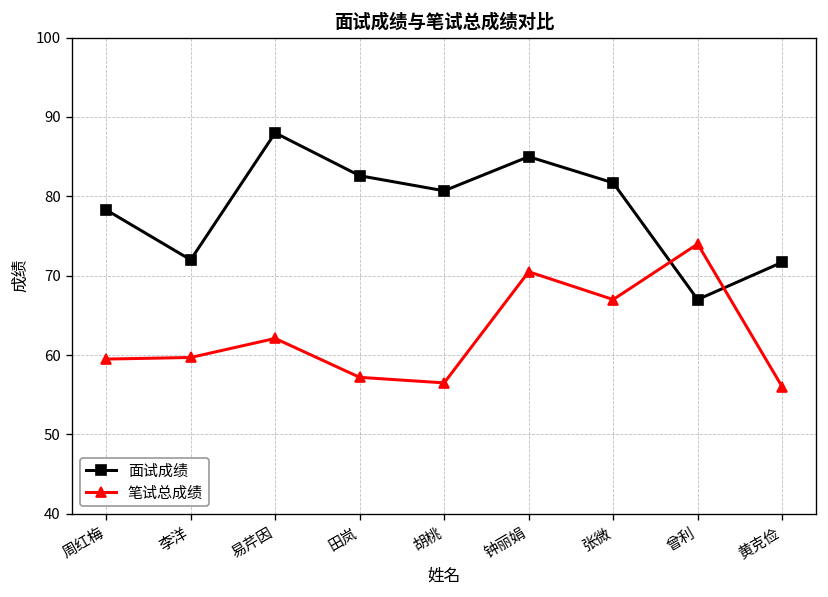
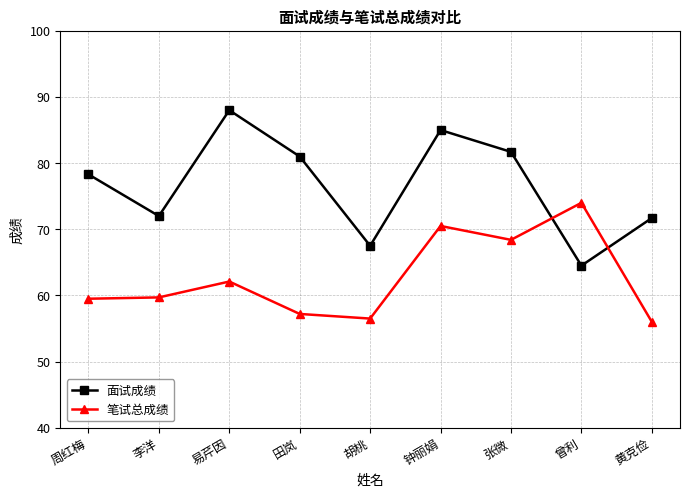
面试成绩, 田岚: 83 -> 81
面试成绩, 胡桃: 81 -> 68
笔试总成绩, 张微: 67 -> 68
面试成绩, 曾利: 67 -> 65
